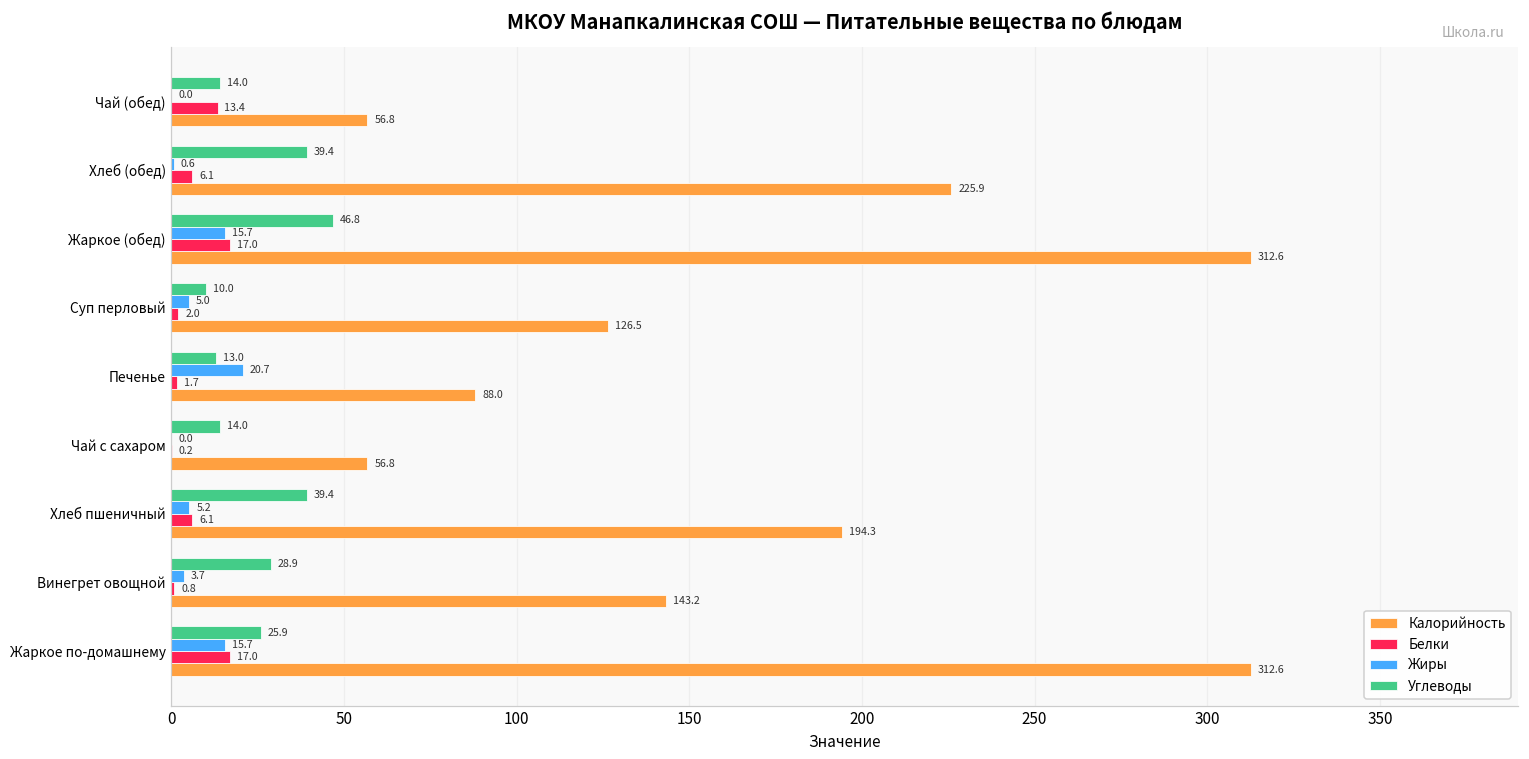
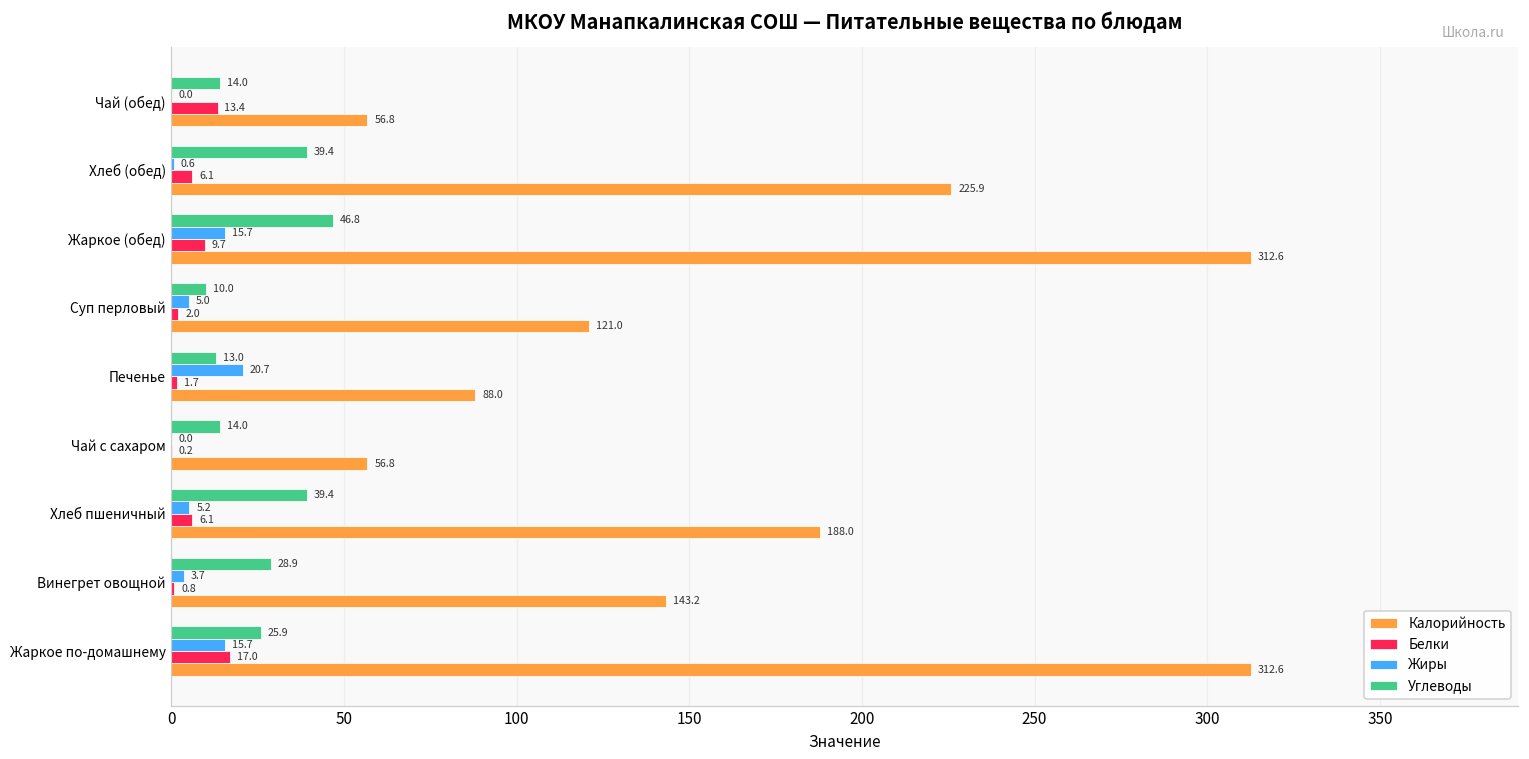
Белки, Жаркое (обед): 17.0 -> 9.7
Калорийность, Суп перловый: 126.5 -> 121.0
Калорийность, Хлеб пшеничный: 194.3 -> 188.0
